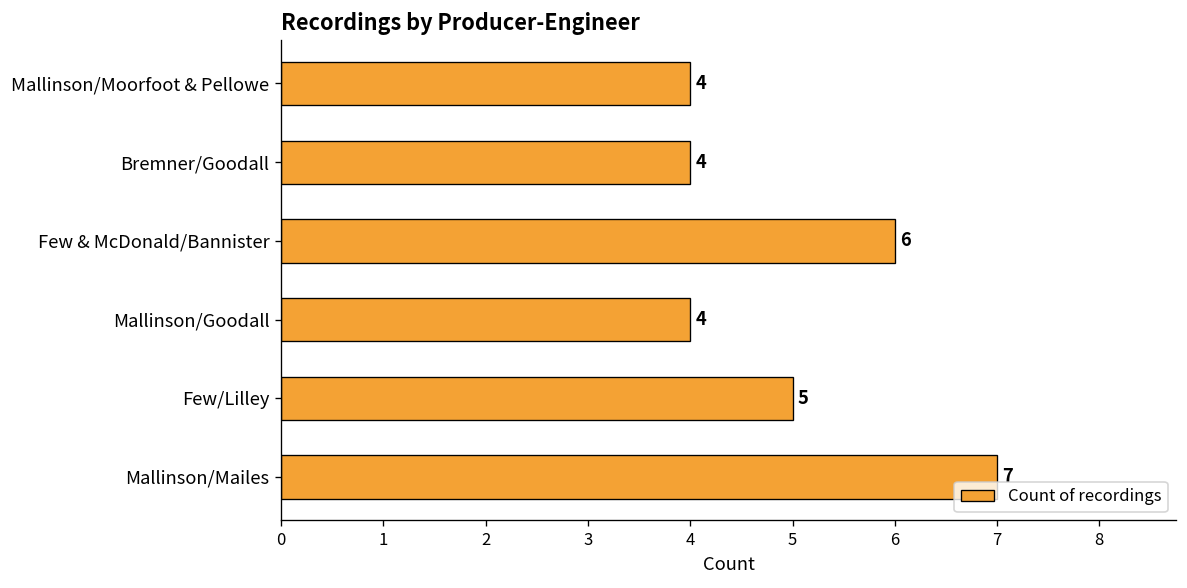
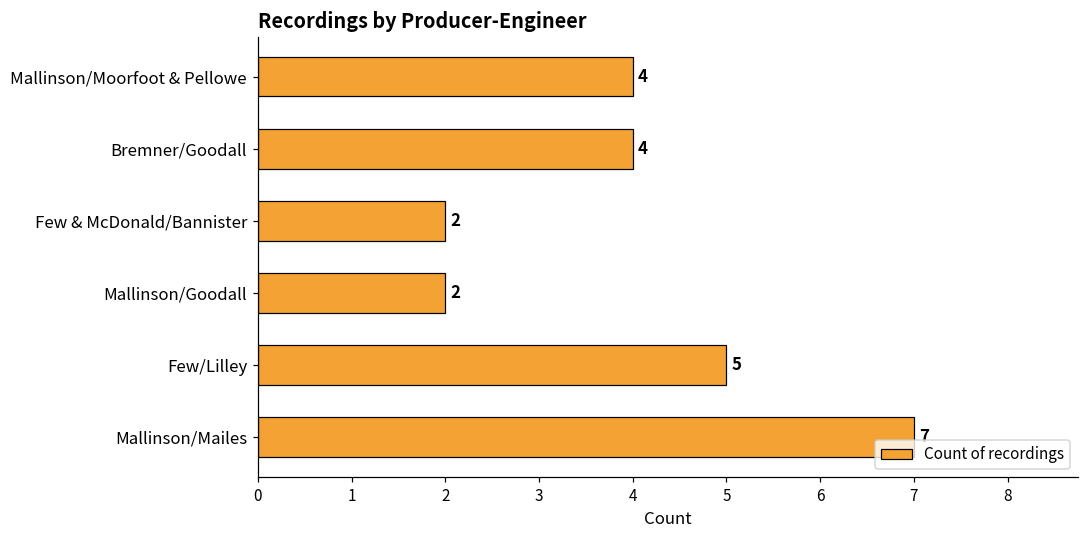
Few & McDonald/Bannister: 6 -> 2
Mallinson/Goodall: 4 -> 2
